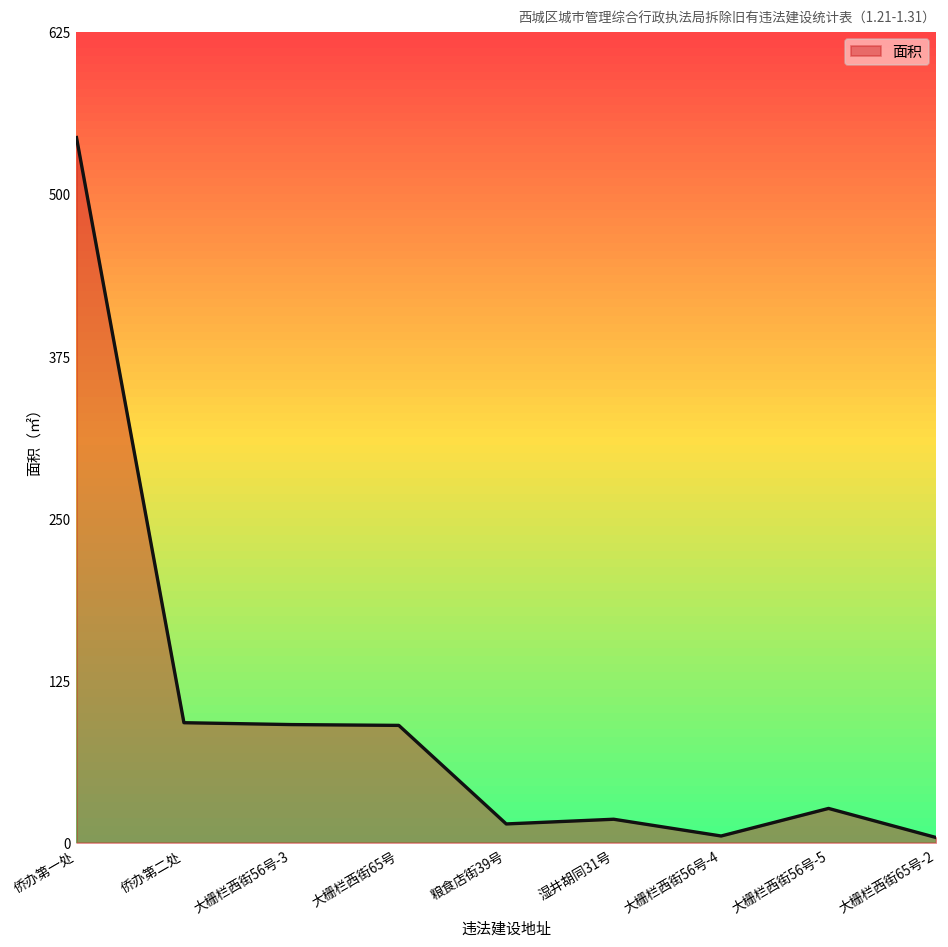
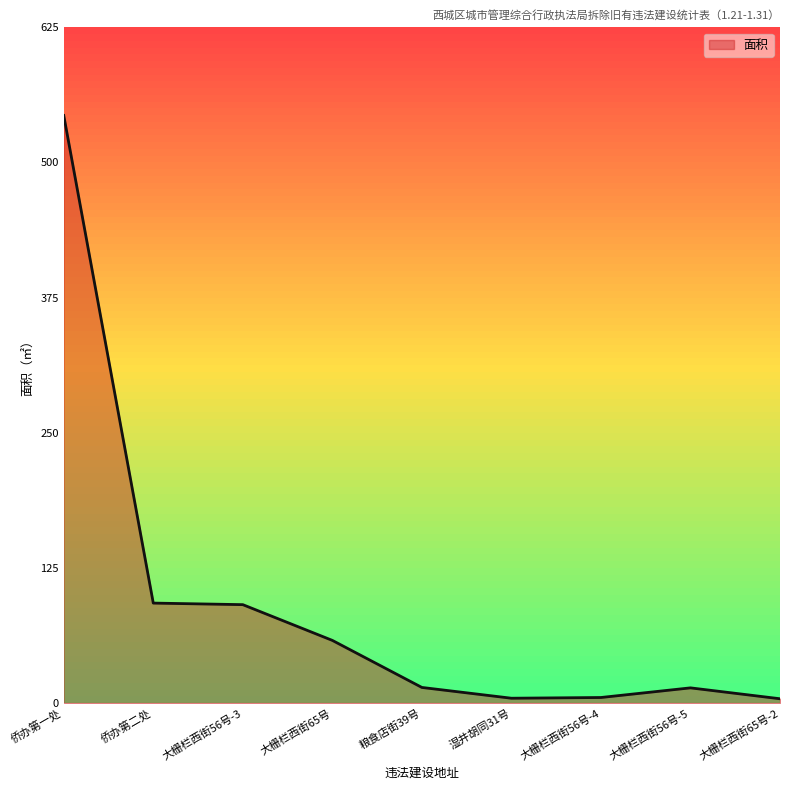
大栅栏西街65号: 90 -> 58
湿井胡同31号: 18 -> 4
大栅栏西街56号-5: 26 -> 14
